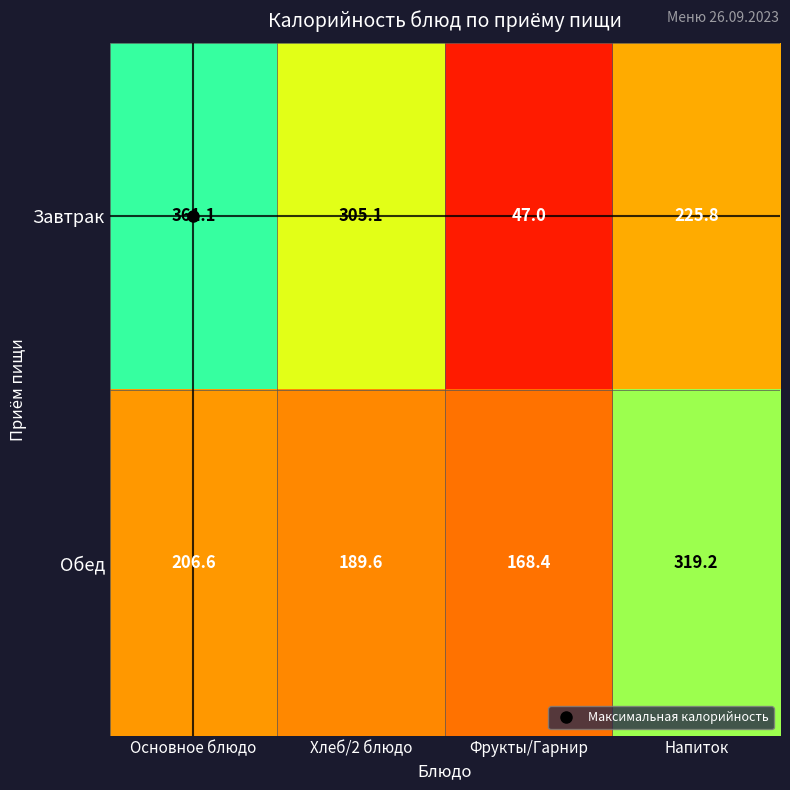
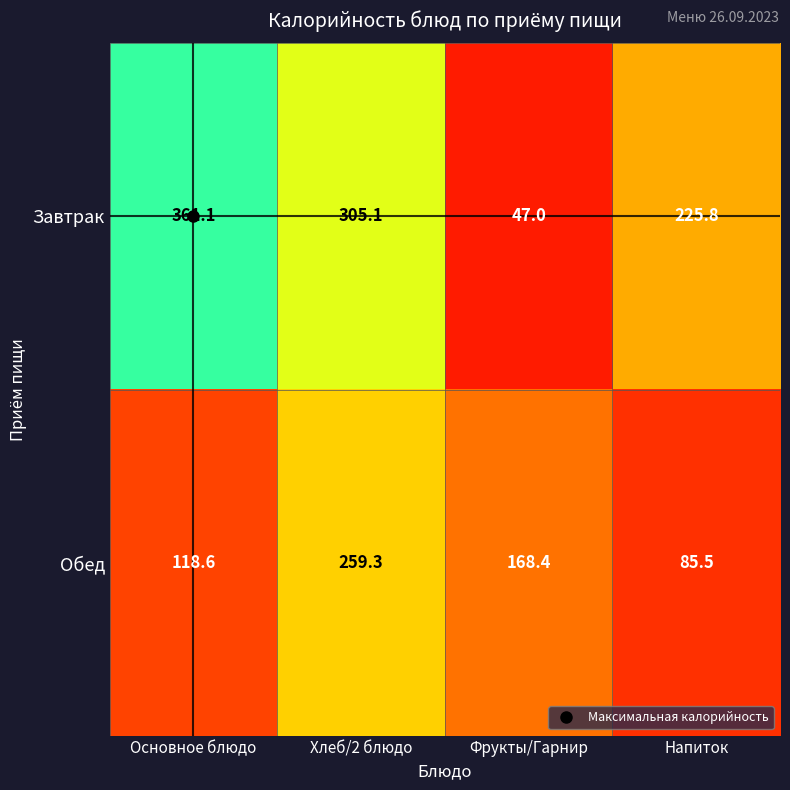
Обед, Основное блюдо: 206.6 -> 118.6
Обед, Хлеб/2 блюдо: 189.6 -> 259.3
Обед, Напиток: 319.2 -> 85.5
